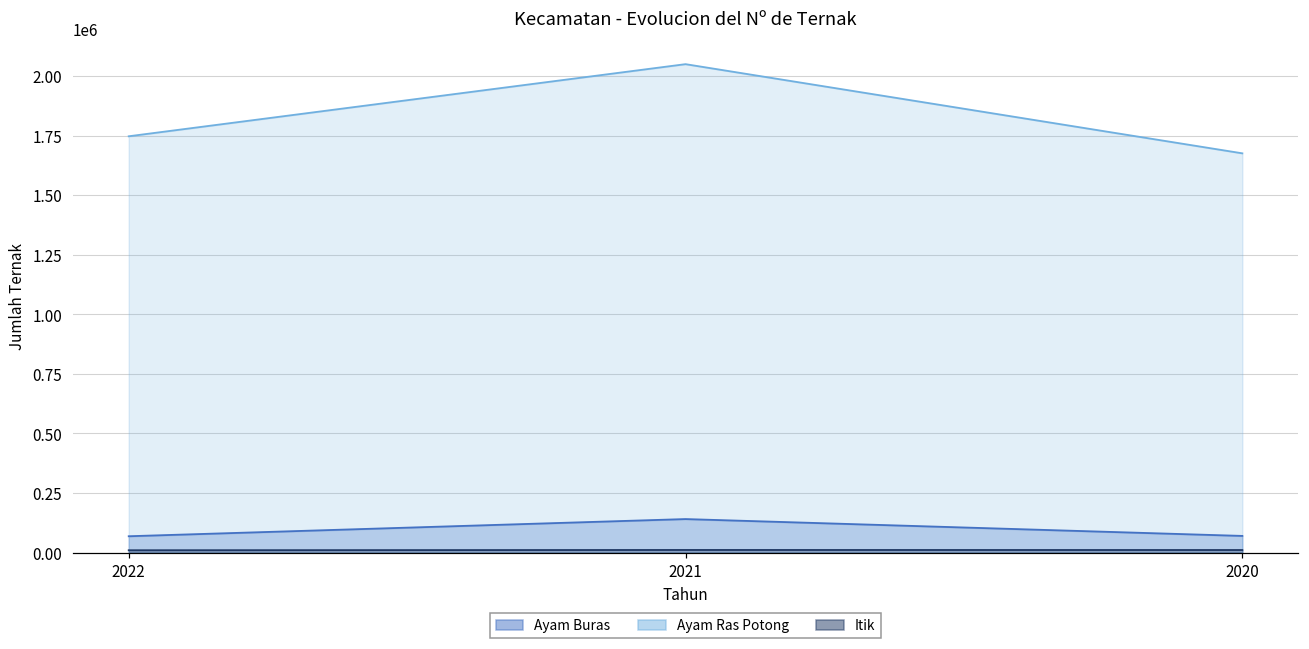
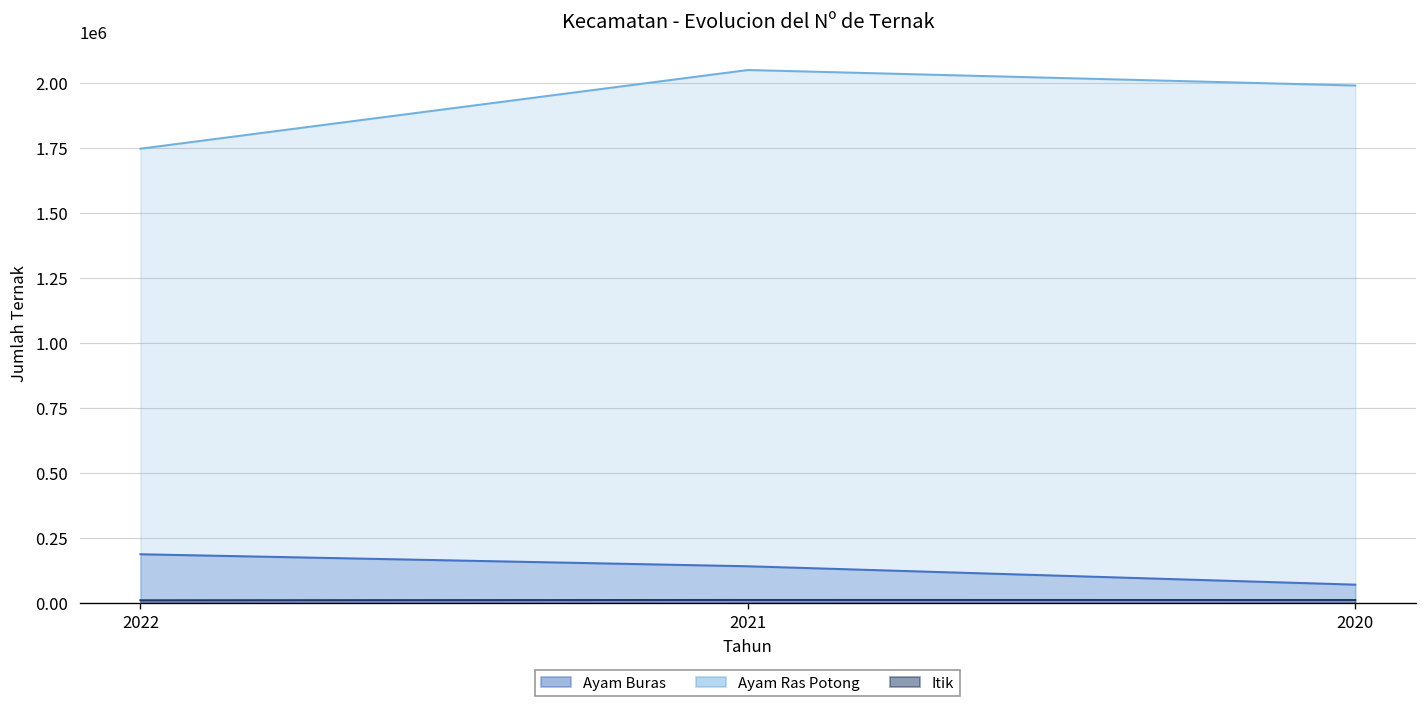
Ayam Buras, 2022: 70000 -> 190000
Ayam Ras Potong, 2020: 1680000 -> 1990000
